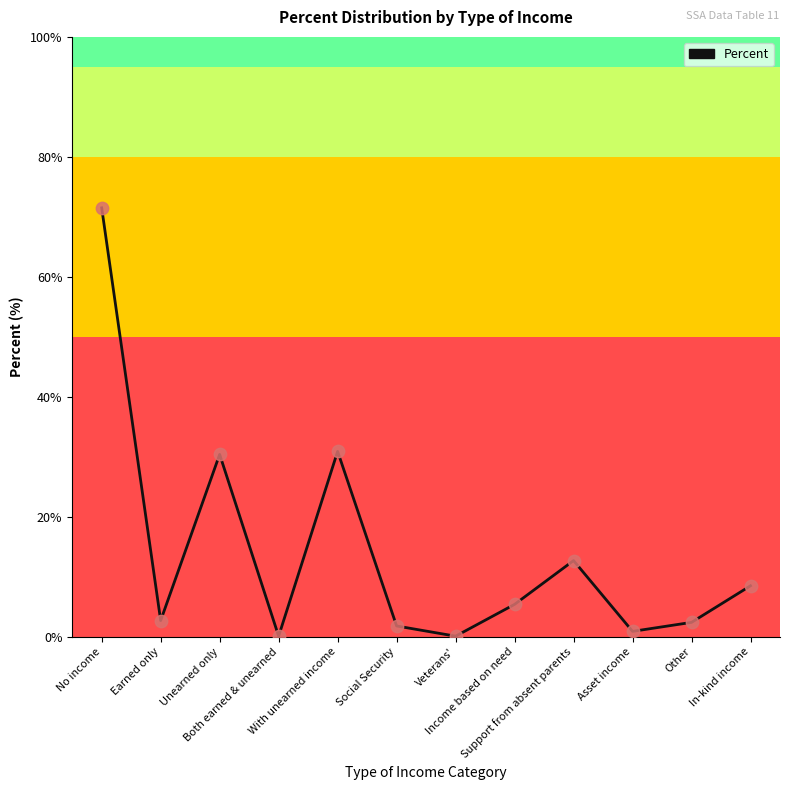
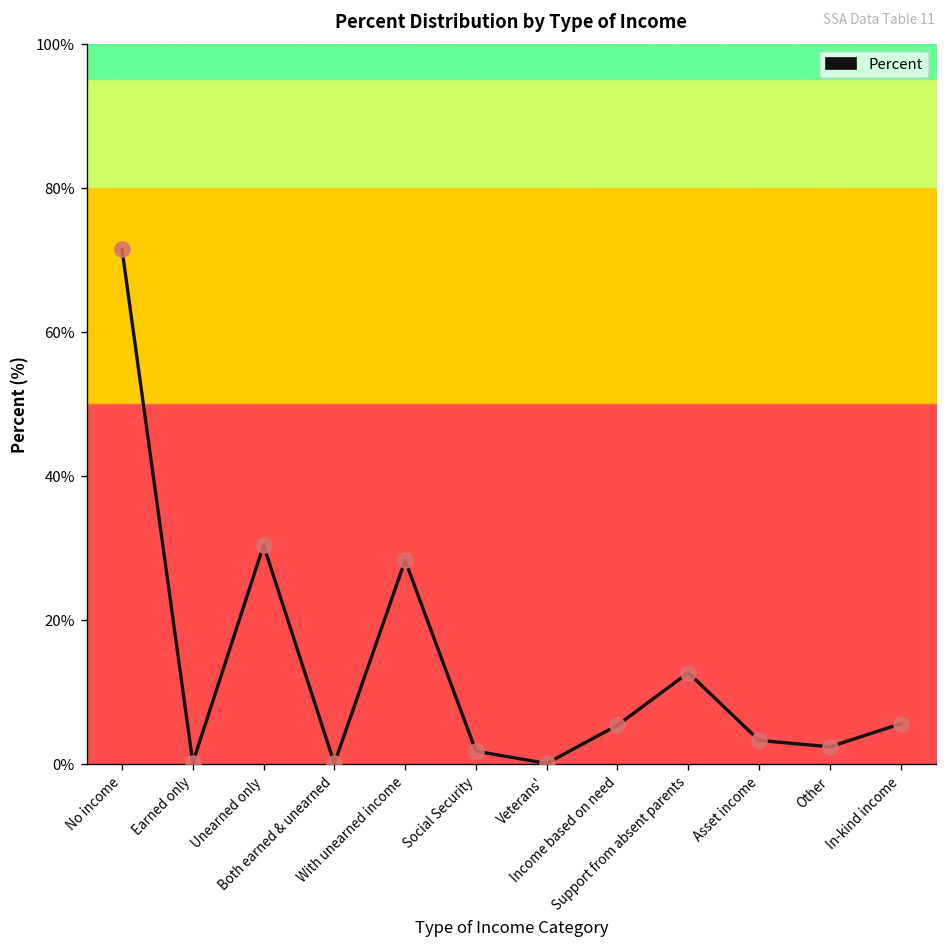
Earned only: 3% -> 0%
With unearned income: 31% -> 28%
Asset income: 1% -> 3%
In-kind income: 9% -> 6%
